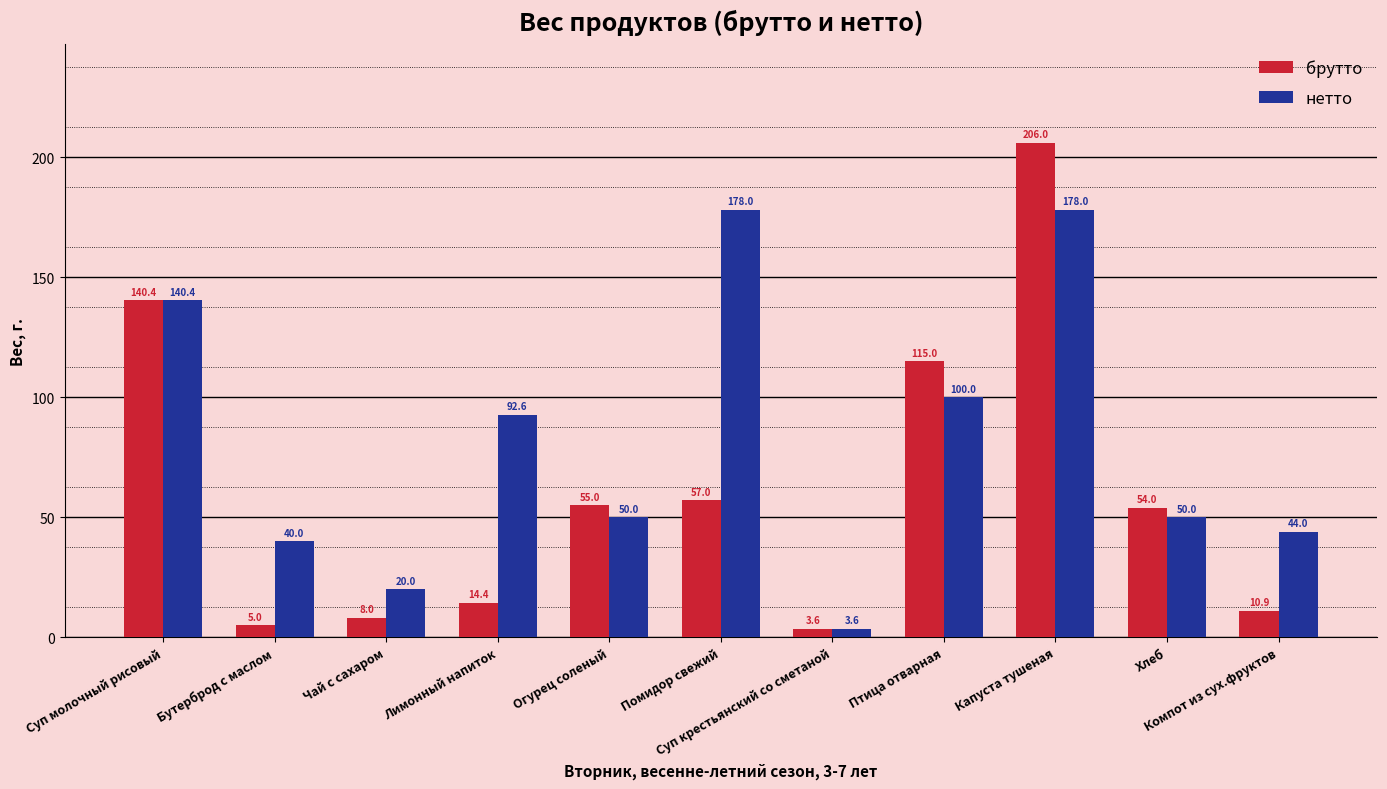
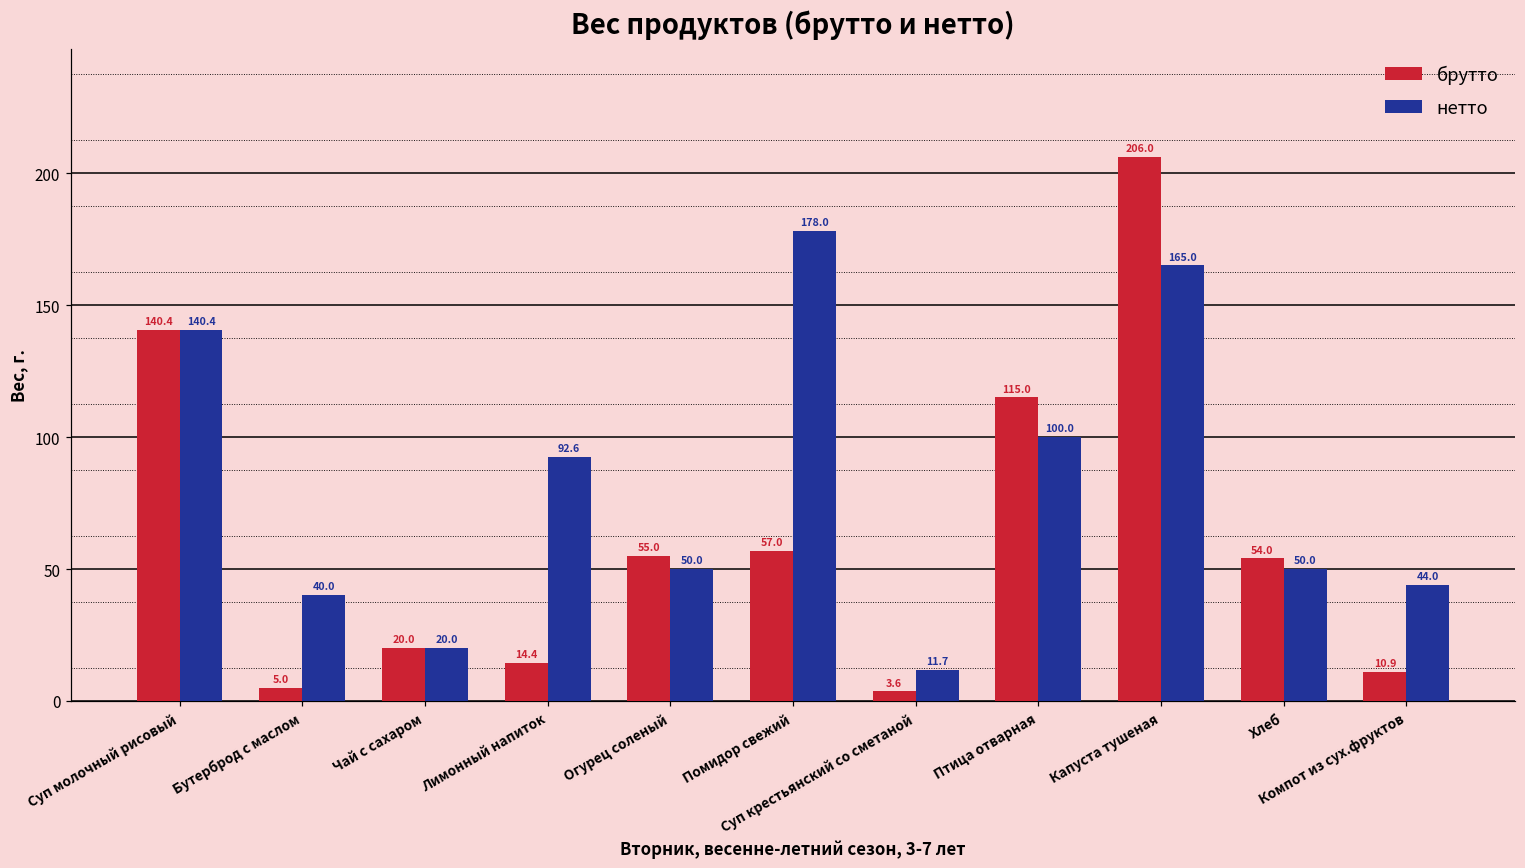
брутто, Чай с сахаром: 8.0 -> 20.0
нетто, Суп крестьянский со сметаной: 3.6 -> 11.7
нетто, Капуста тушеная: 178.0 -> 165.0
